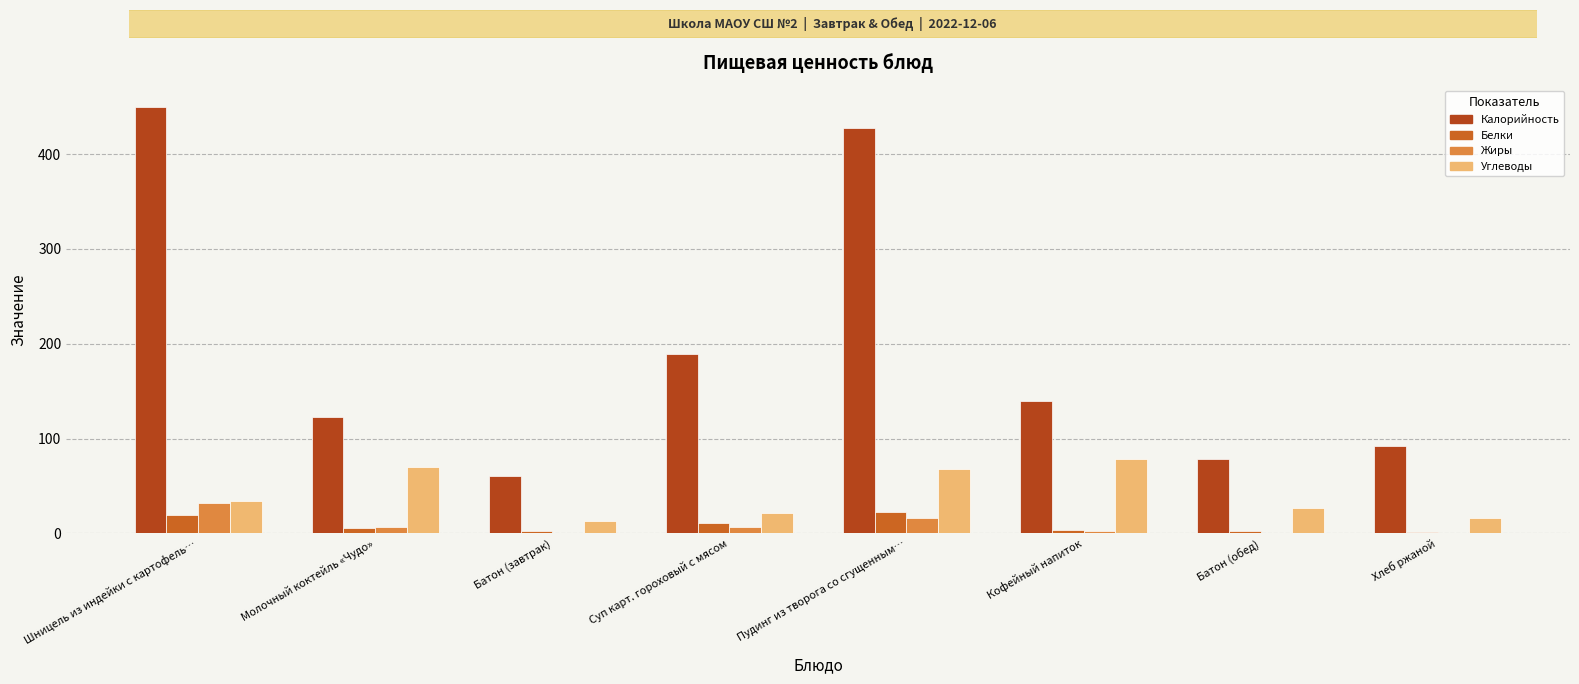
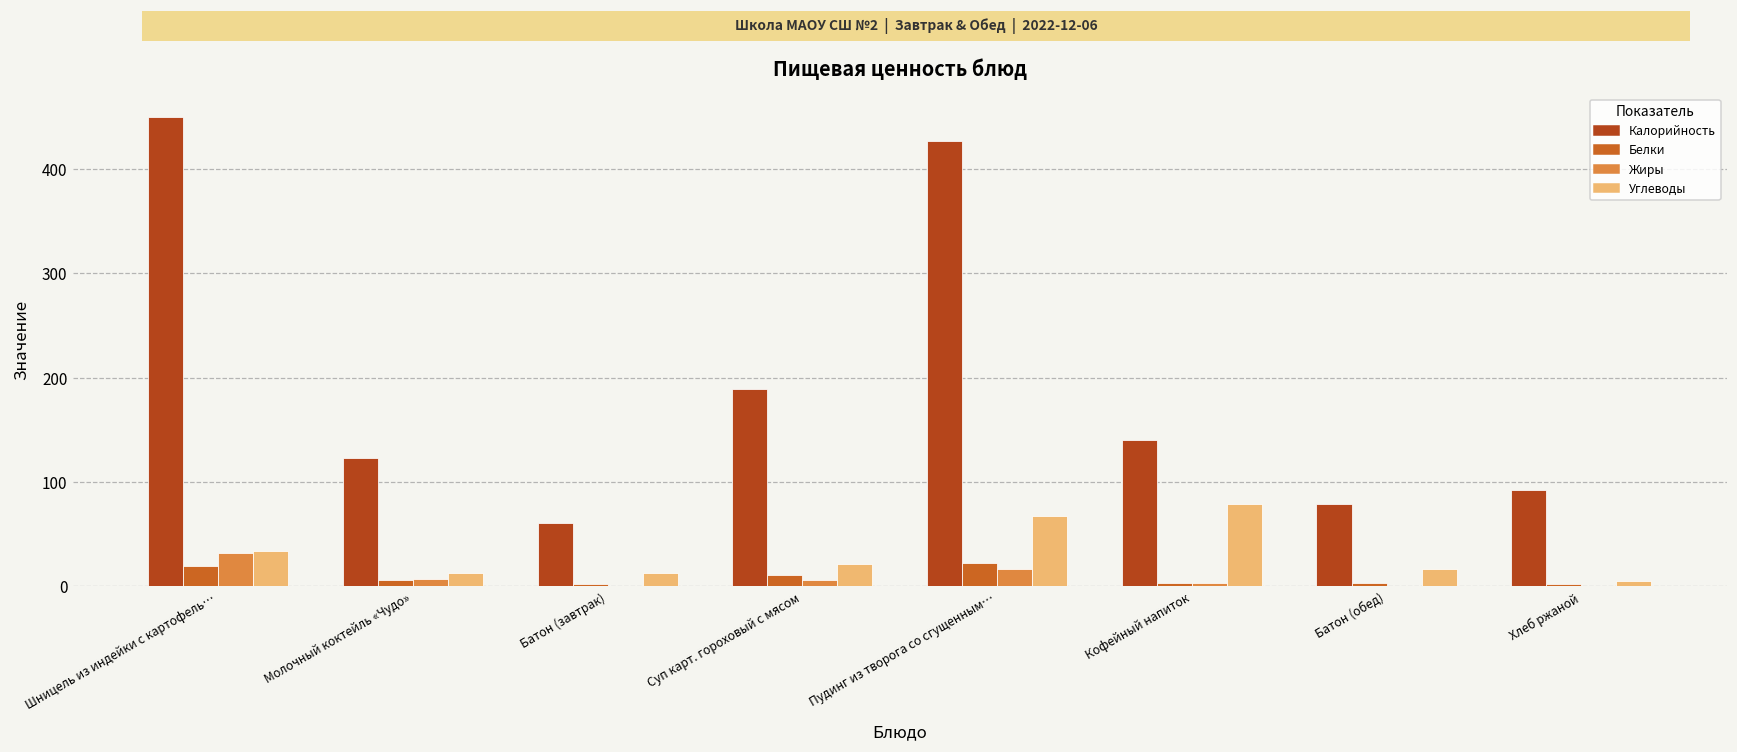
Углеводы, Молочный коктейль «Чудо»: 70 -> 10
Углеводы, Батон (обед): 30 -> 20
Углеводы, Хлеб ржаной: 20 -> 10
